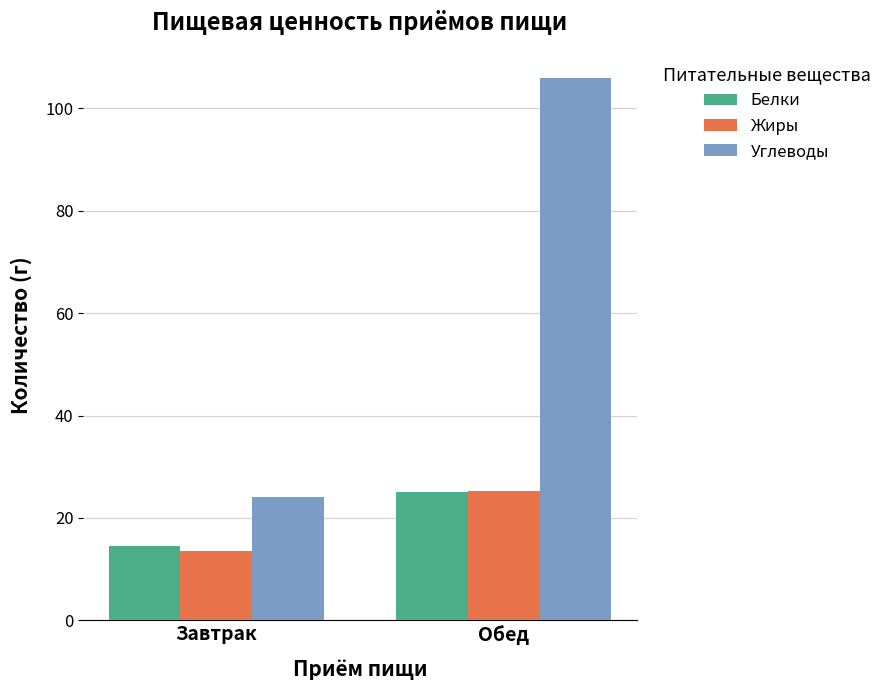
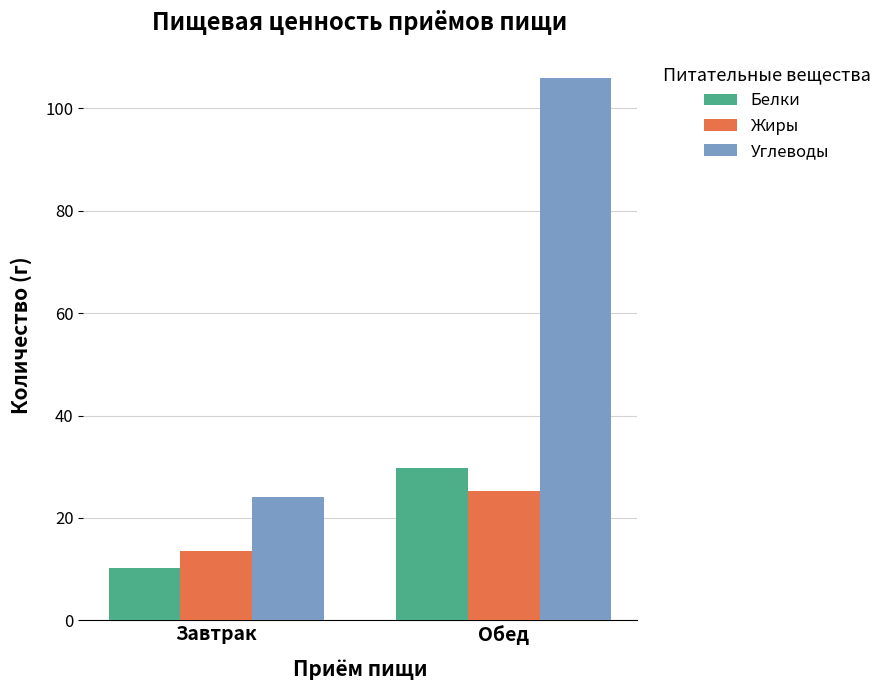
Белки, Завтрак: 15 -> 10
Белки, Обед: 25 -> 30
